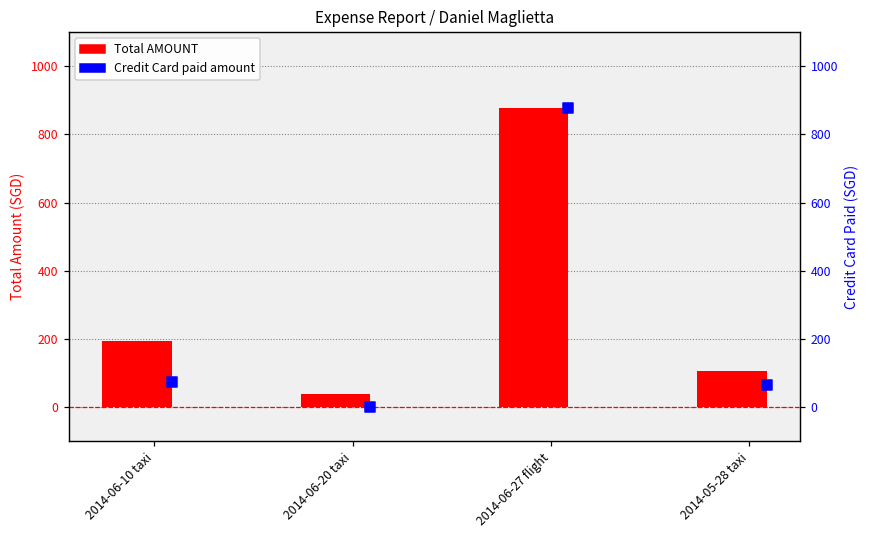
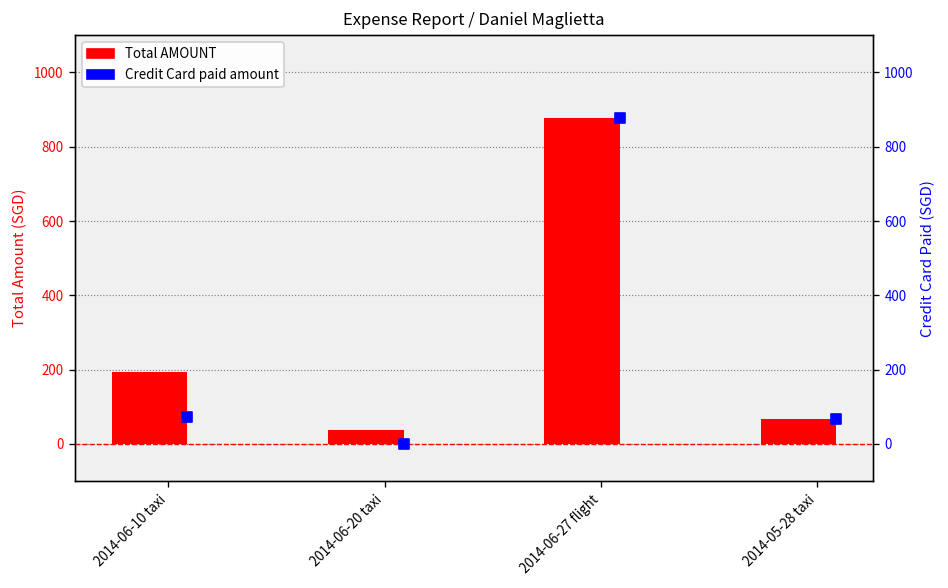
Total AMOUNT, 2014-05-28 taxi: 110 -> 70
